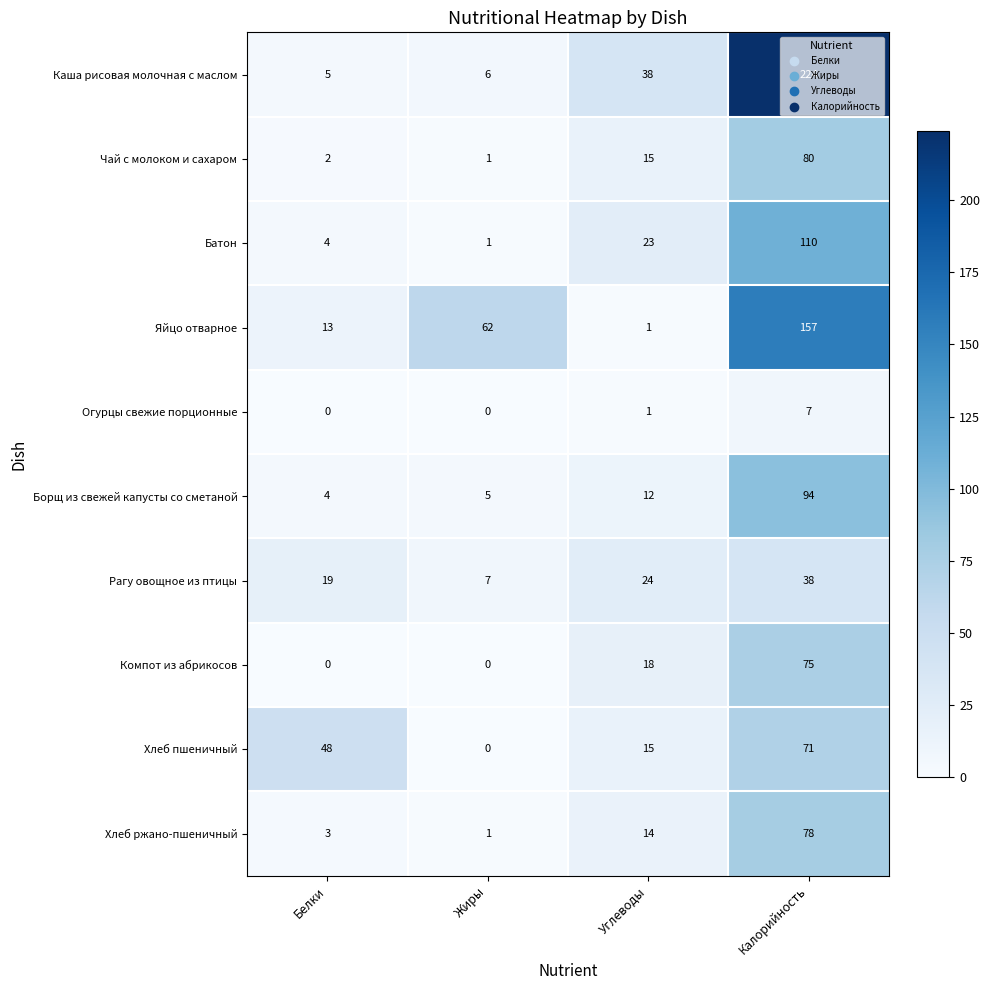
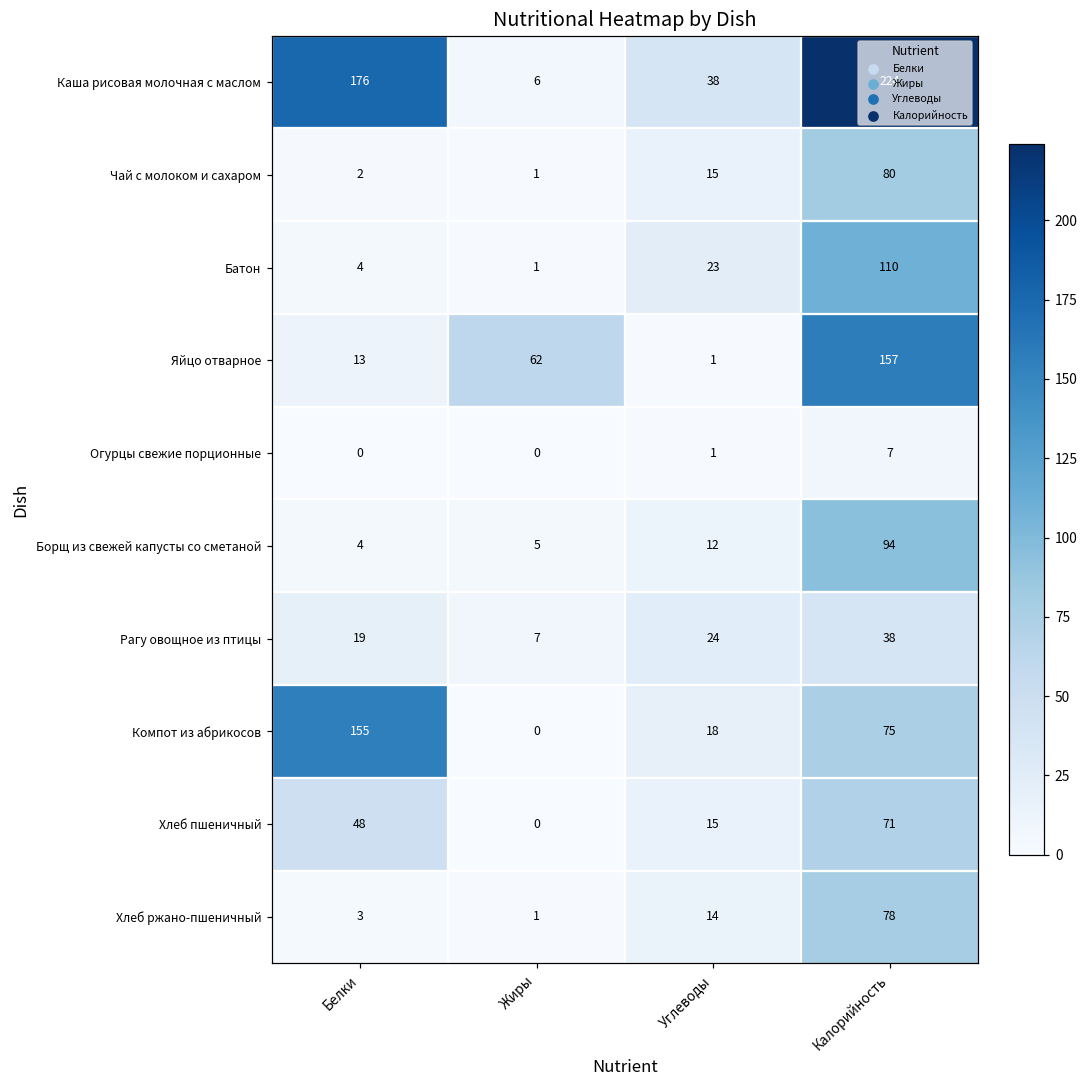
Каша рисовая молочная с маслом, Белки: 5 -> 176
Компот из абрикосов, Белки: 0 -> 155
